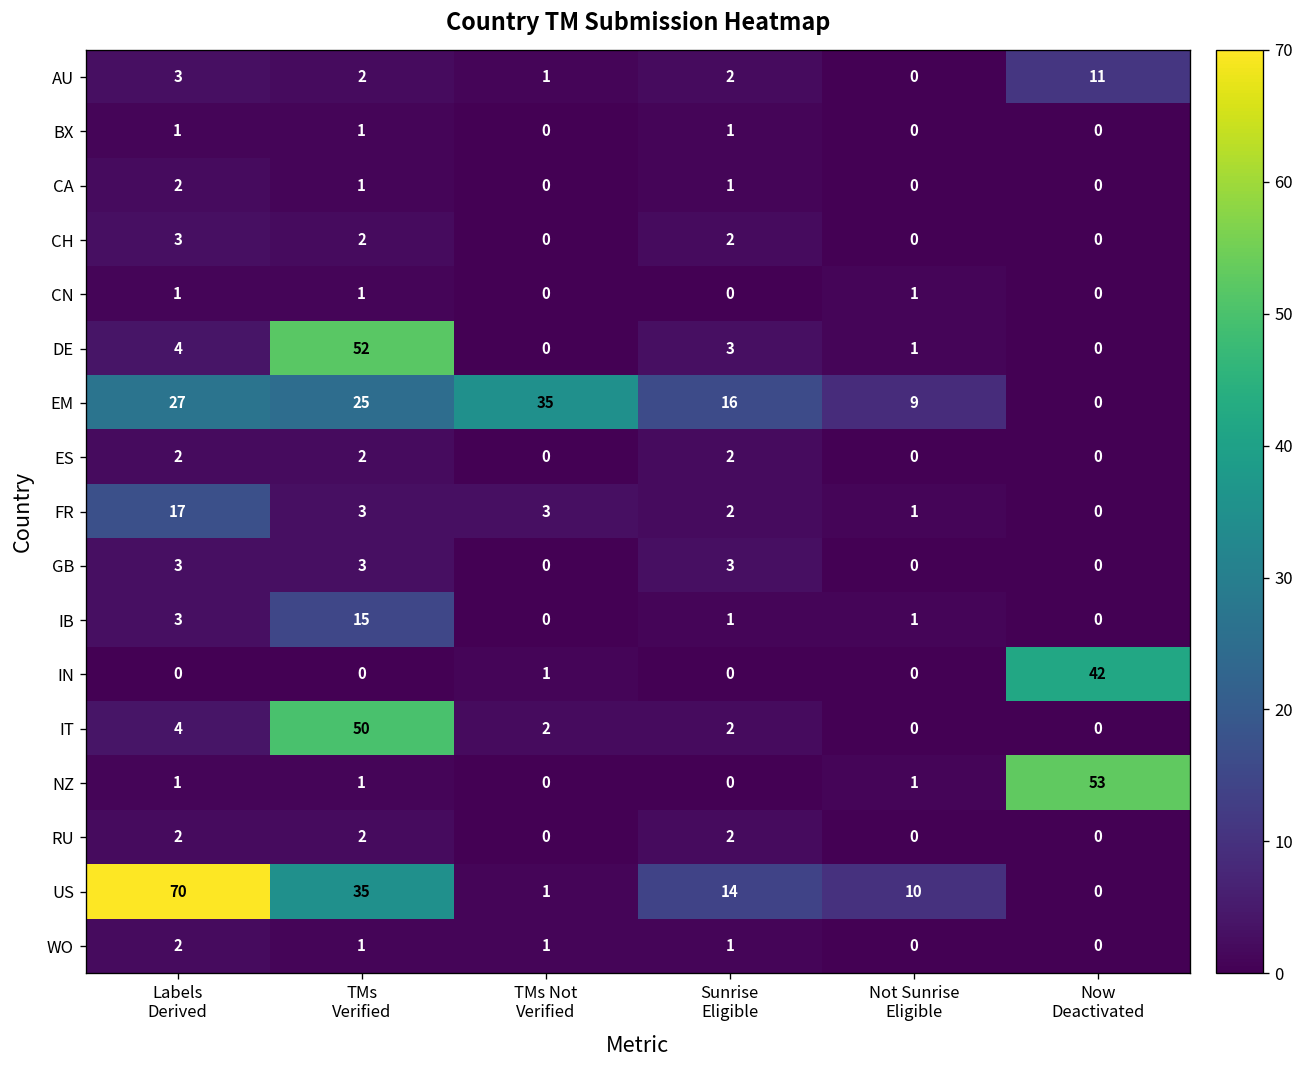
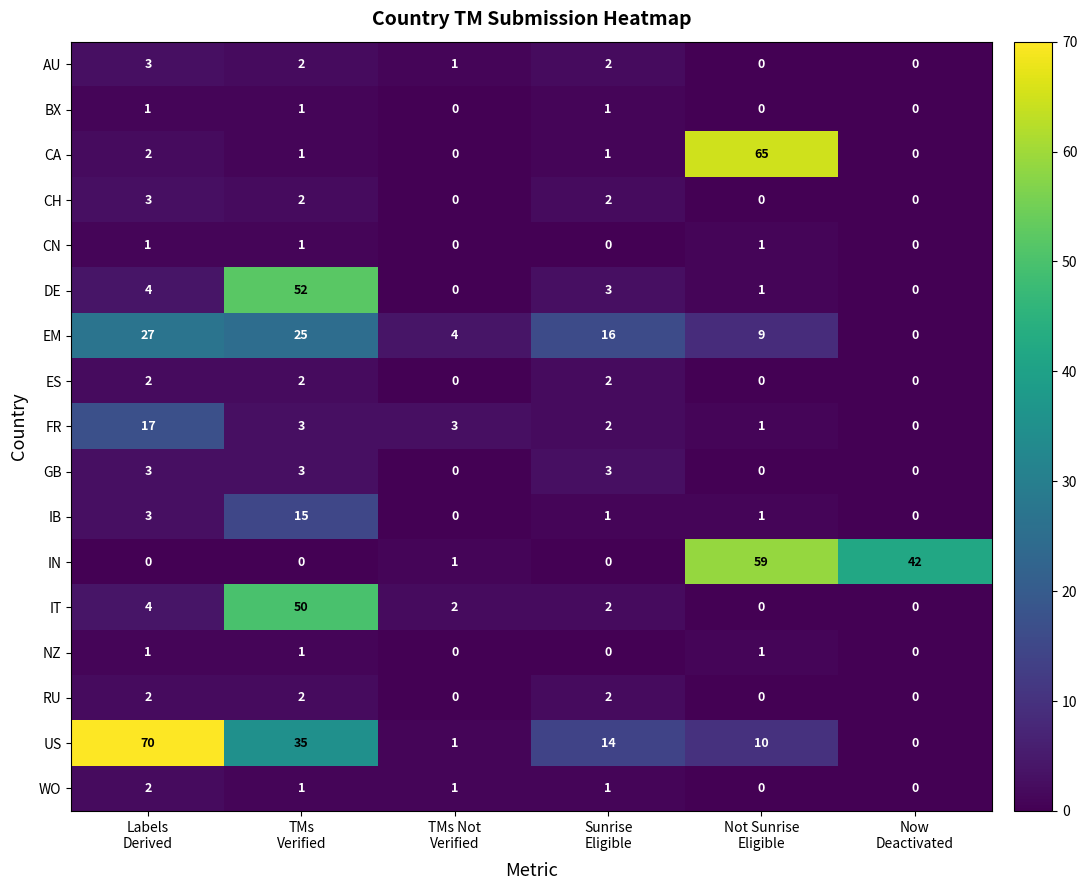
AU, Now Deactivated: 11 -> 0
CA, Not Sunrise Eligible: 0 -> 65
EM, TMs Not Verified: 35 -> 4
IN, Not Sunrise Eligible: 0 -> 59
NZ, Now Deactivated: 53 -> 0
